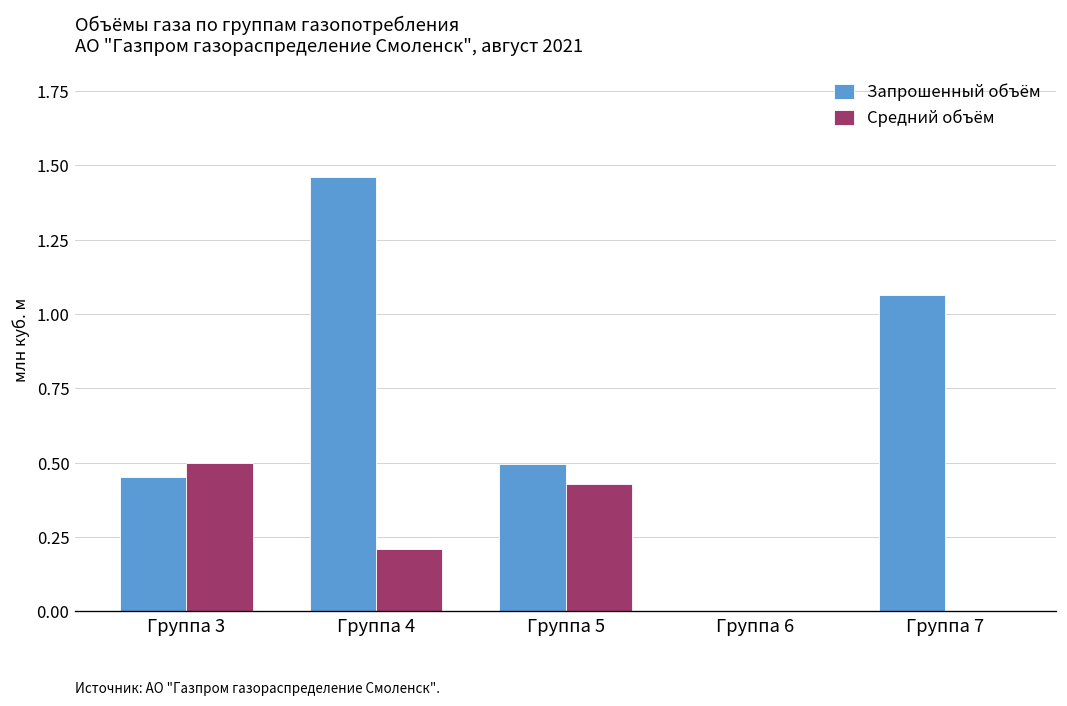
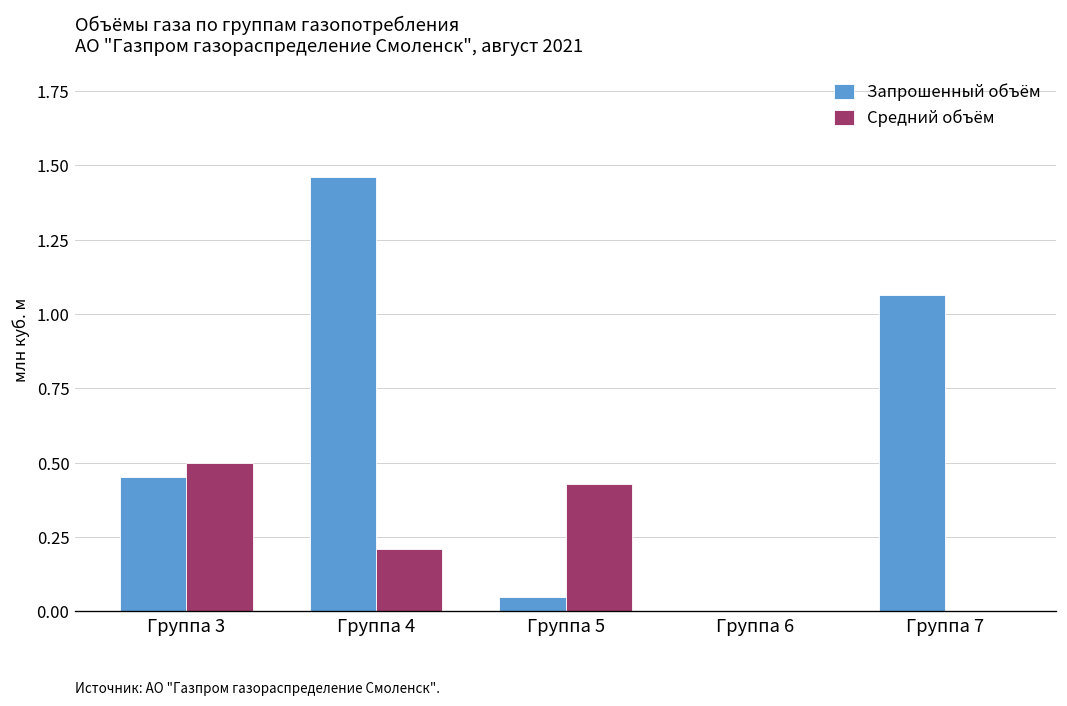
Запрошенный объём, Группа 5: 0.50 -> 0.05
